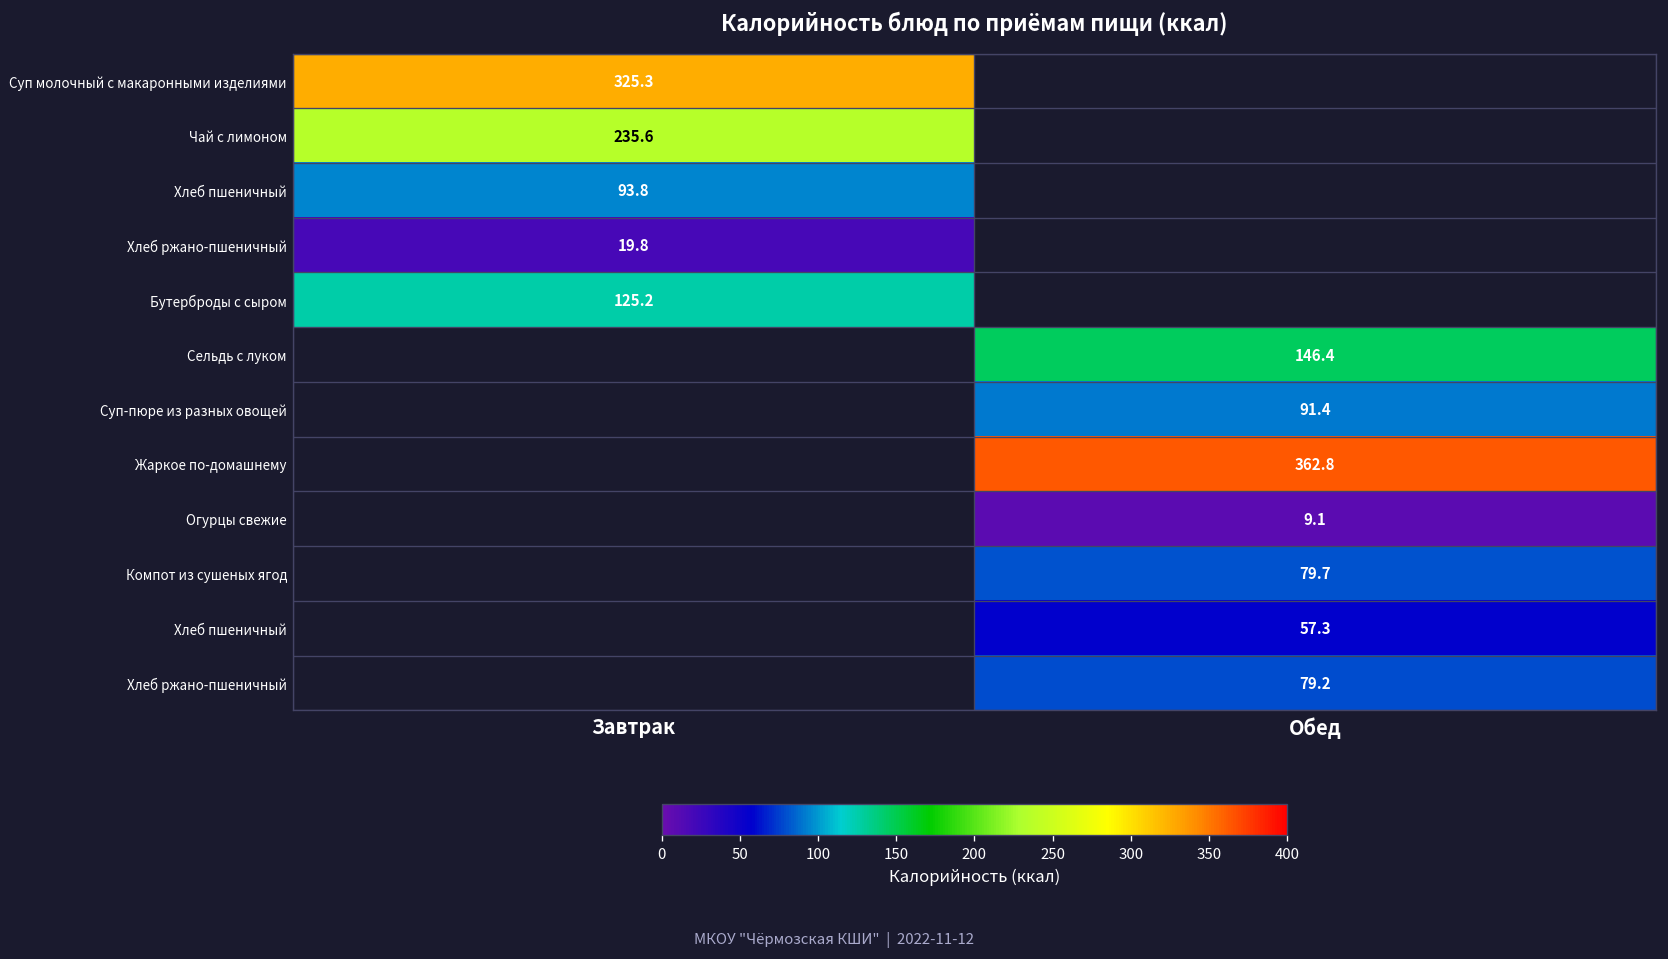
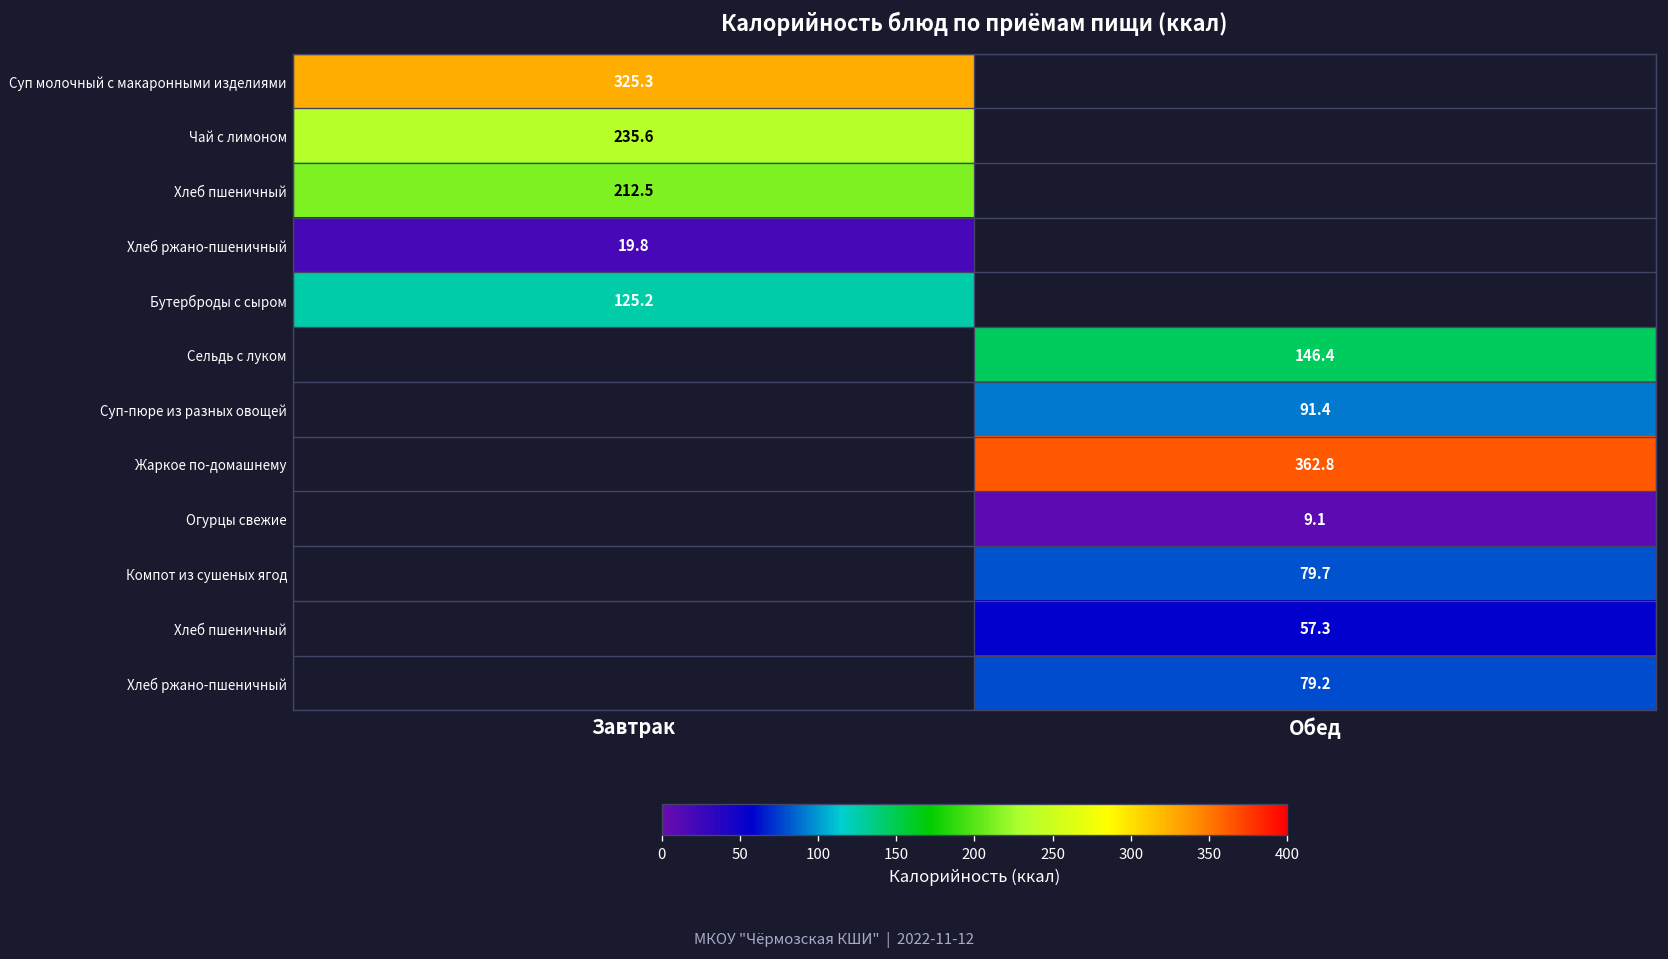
Хлеб пшеничный, Завтрак: 93.8 -> 212.5
